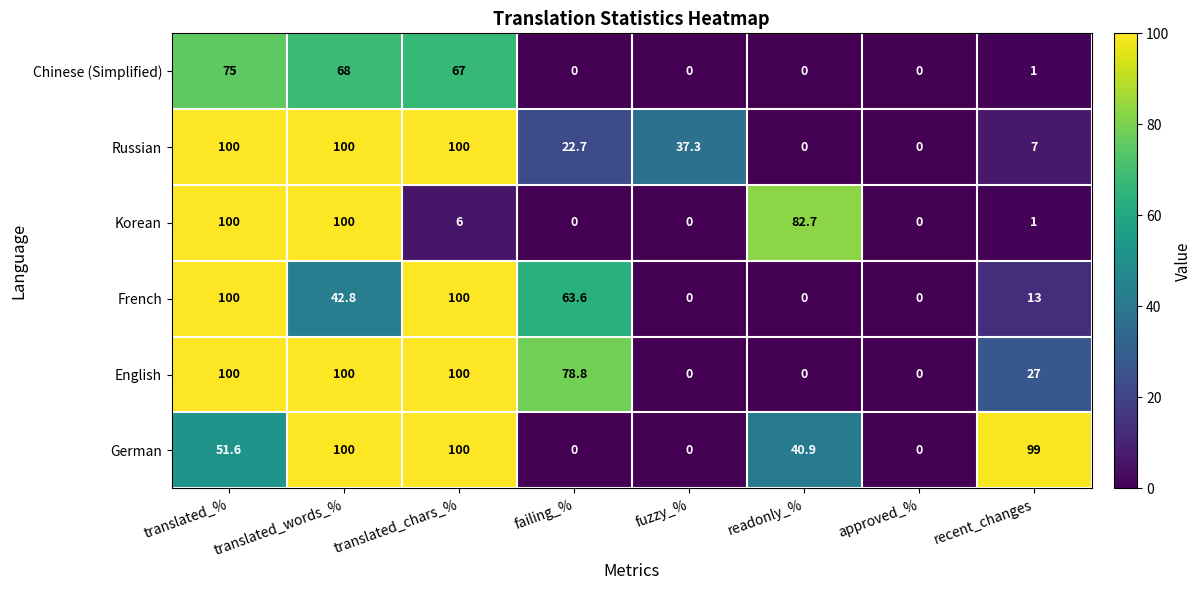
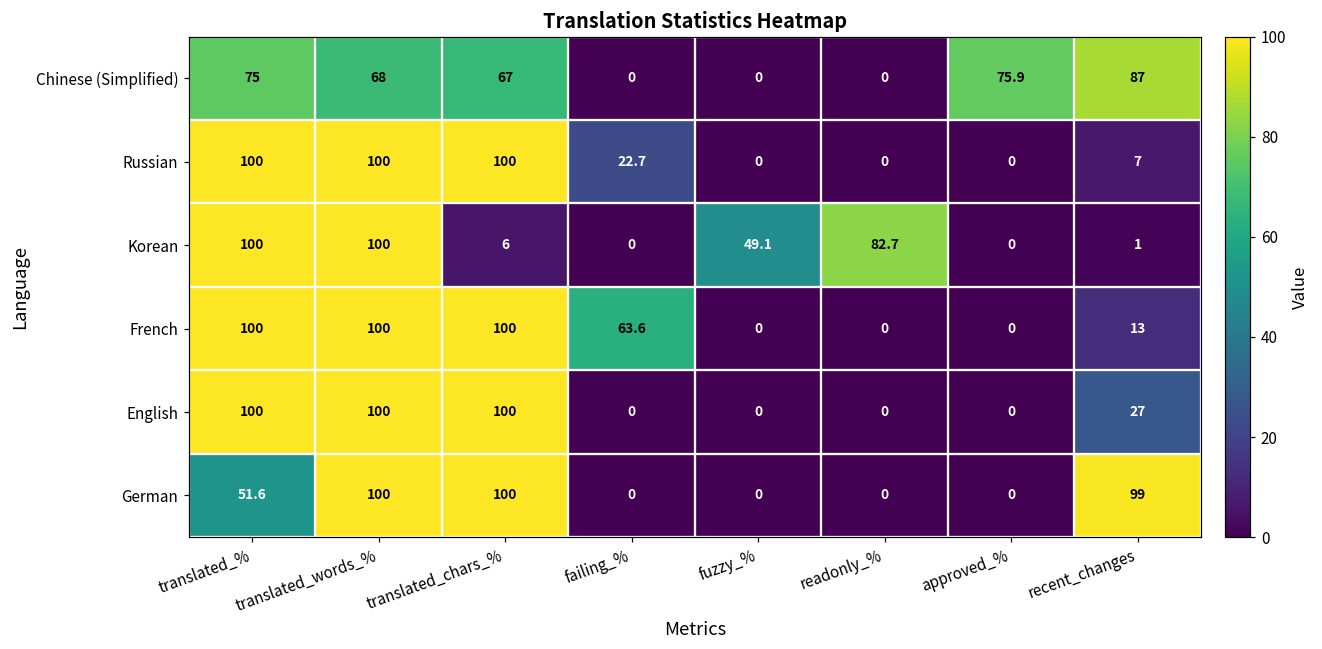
Chinese (Simplified), approved_%: 0 -> 75.9
Chinese (Simplified), recent_changes: 1 -> 87
Russian, fuzzy_%: 37.3 -> 0
Korean, fuzzy_%: 0 -> 49.1
French, translated_words_%: 42.8 -> 100
English, failing_%: 78.8 -> 0
German, readonly_%: 40.9 -> 0
